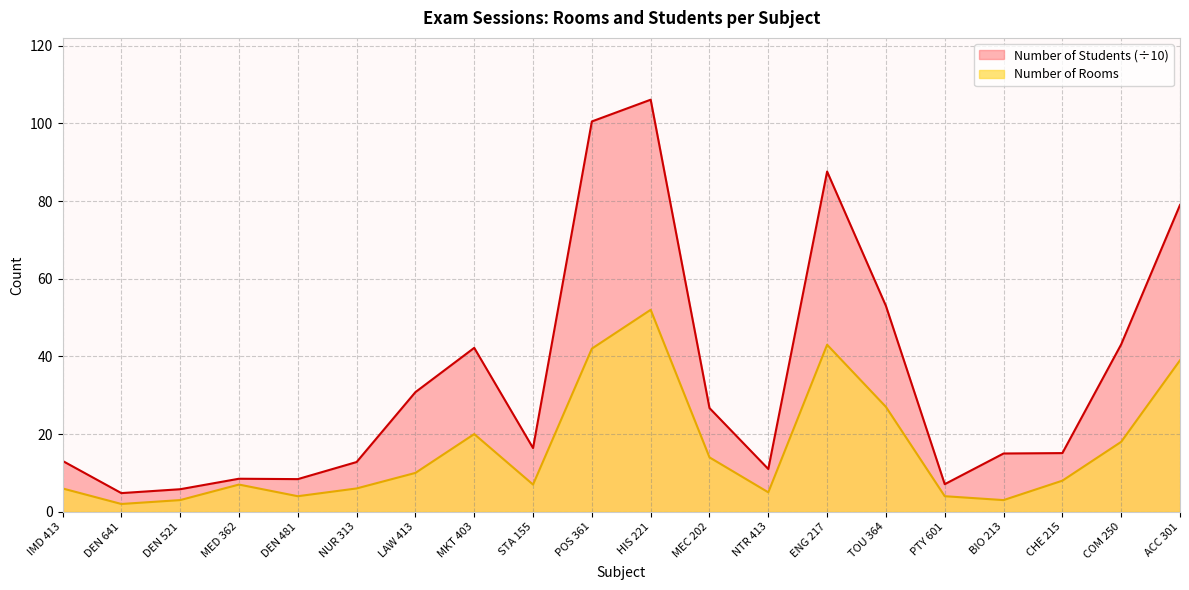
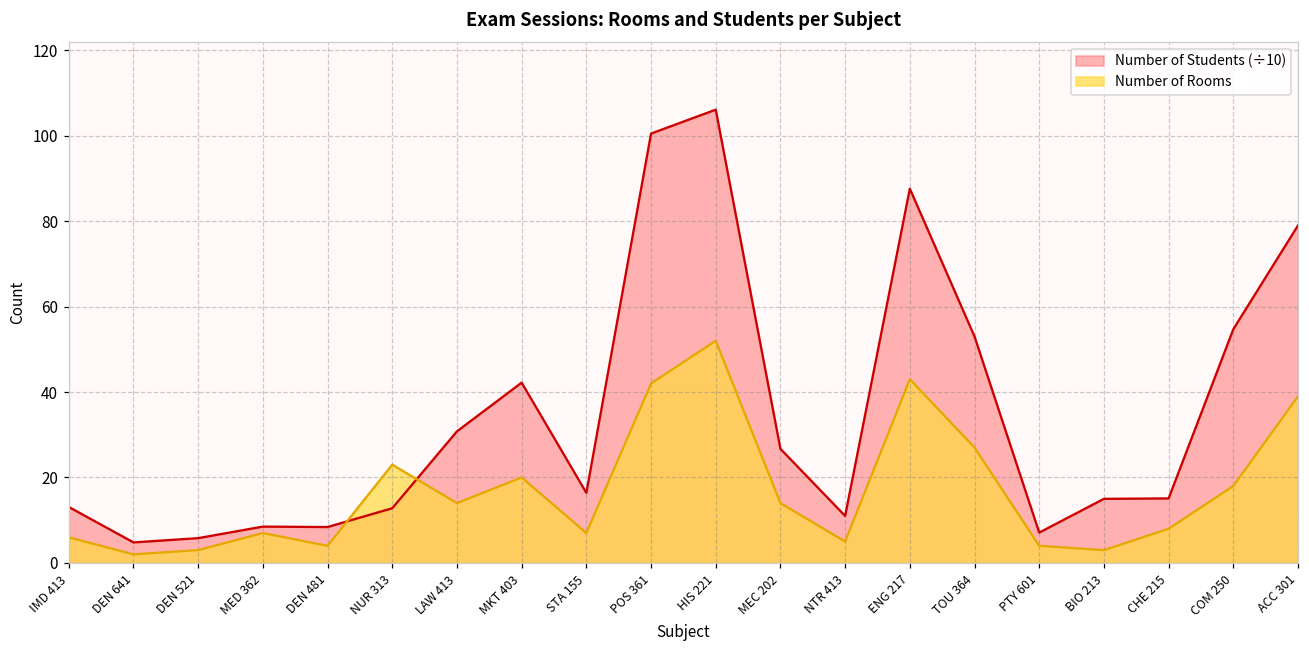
Number of Rooms, NUR 313: 6 -> 23
Number of Rooms, LAW 413: 10 -> 14
Number of Students (÷10), COM 250: 43 -> 55
